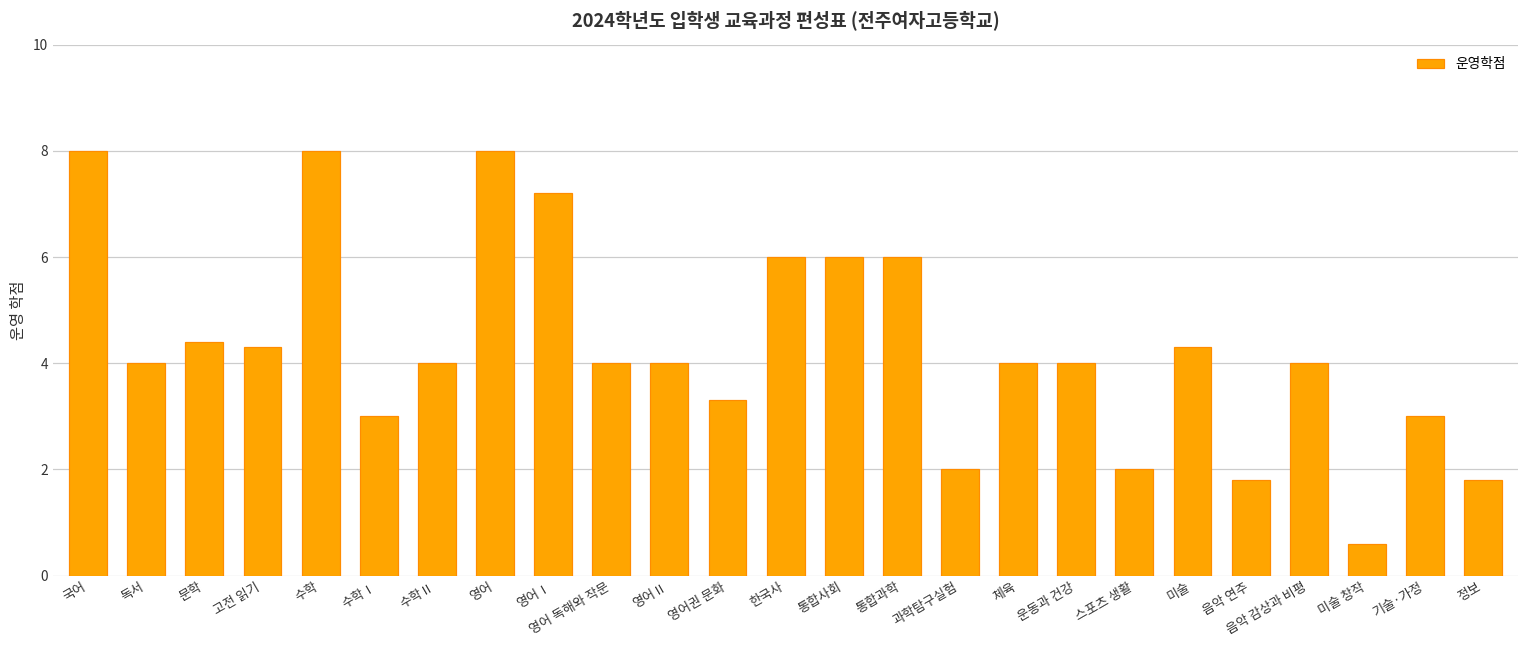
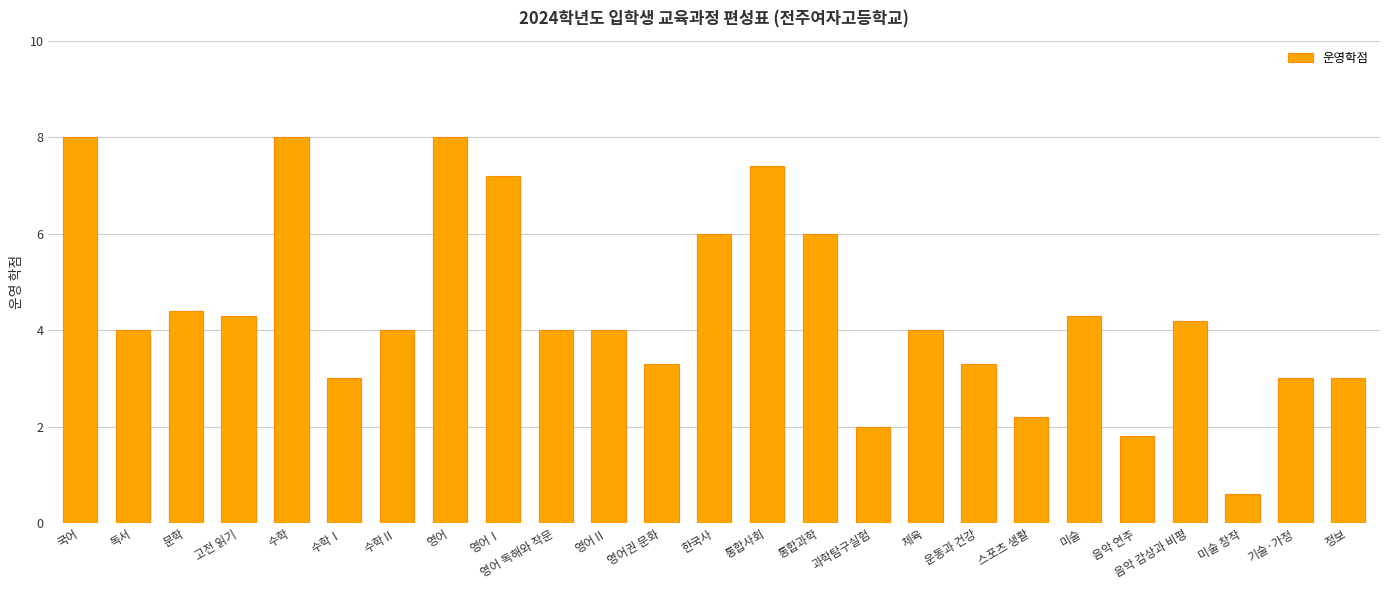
통합사회: 6.0 -> 7.4
운동과 건강: 4.0 -> 3.3
스포츠 생활: 2.0 -> 2.2
음악 감상과 비평: 4.0 -> 4.2
정보: 1.8 -> 3.0
